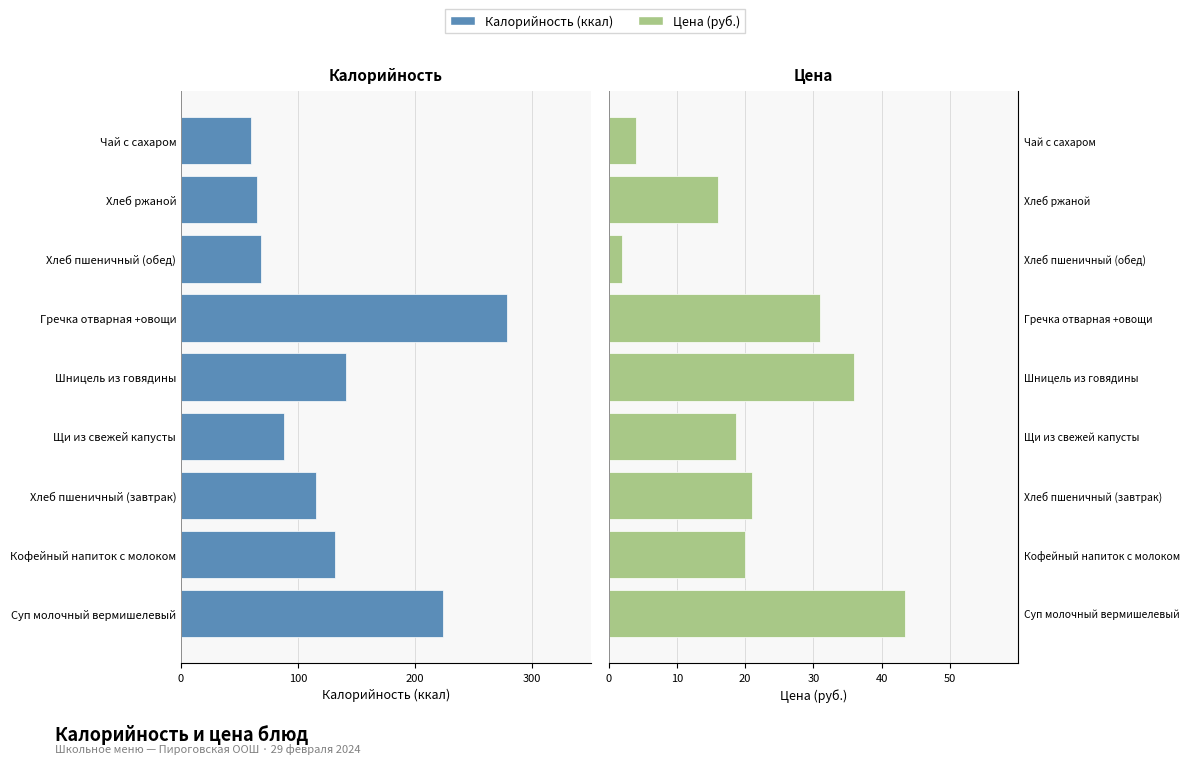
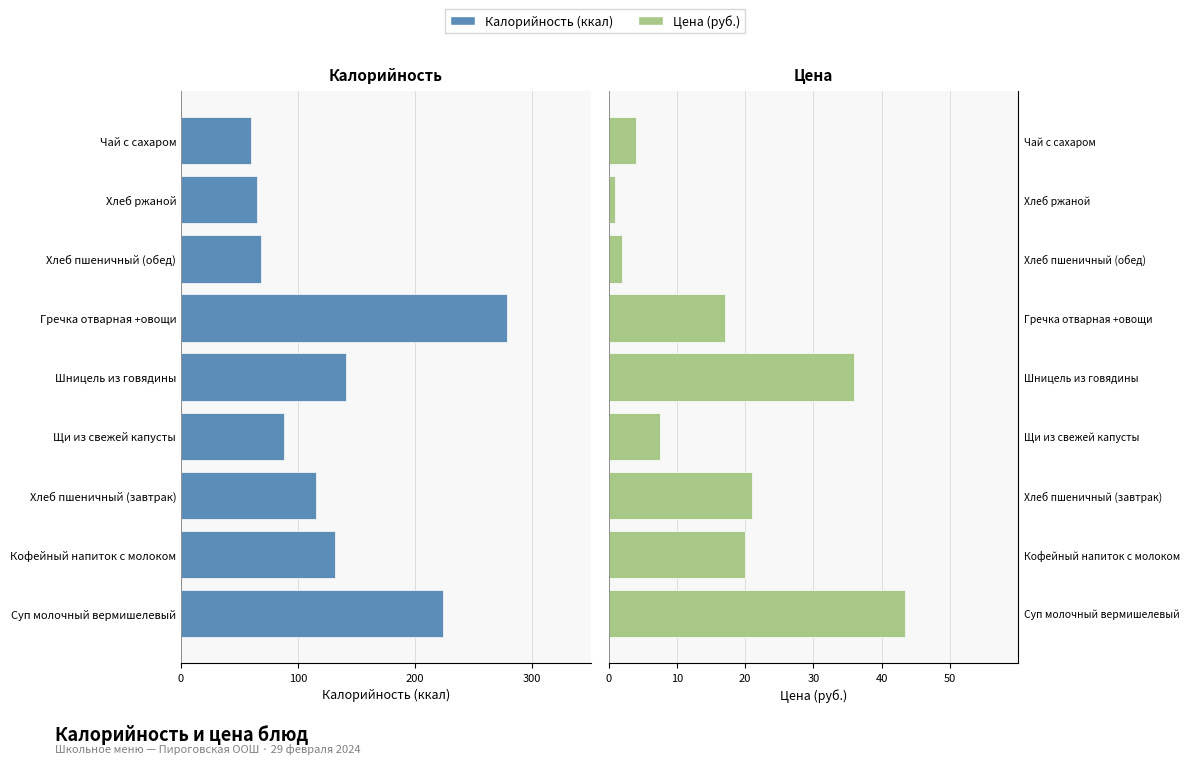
Цена, Хлеб ржаной: 16 -> 1
Цена, Гречка отварная +овощи: 31 -> 17
Цена, Щи из свежей капусты: 19 -> 7
